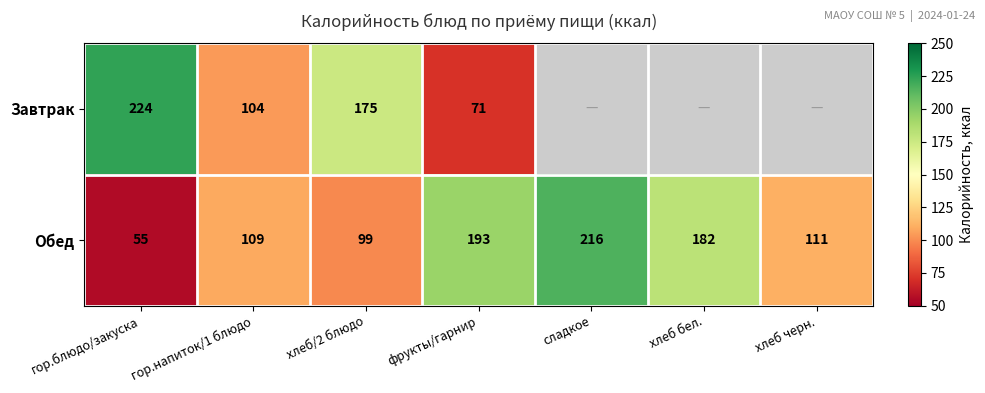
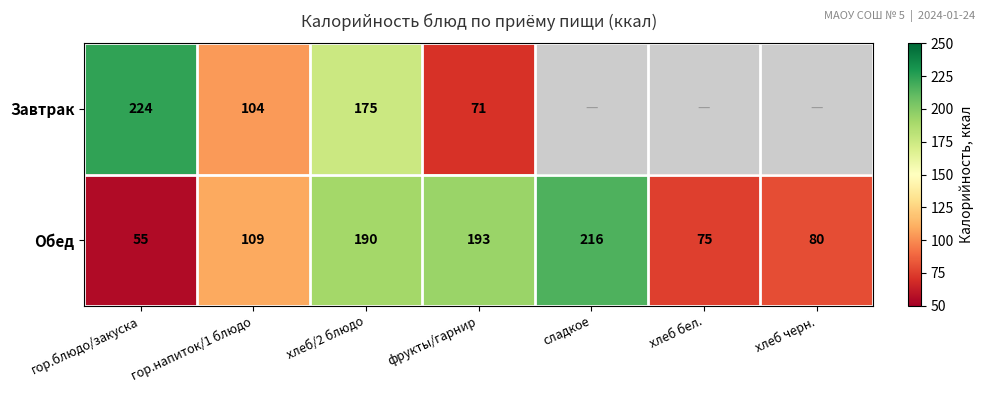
Обед, хлеб/2 блюдо: 99 -> 190
Обед, хлеб бел.: 182 -> 75
Обед, хлеб черн.: 111 -> 80
